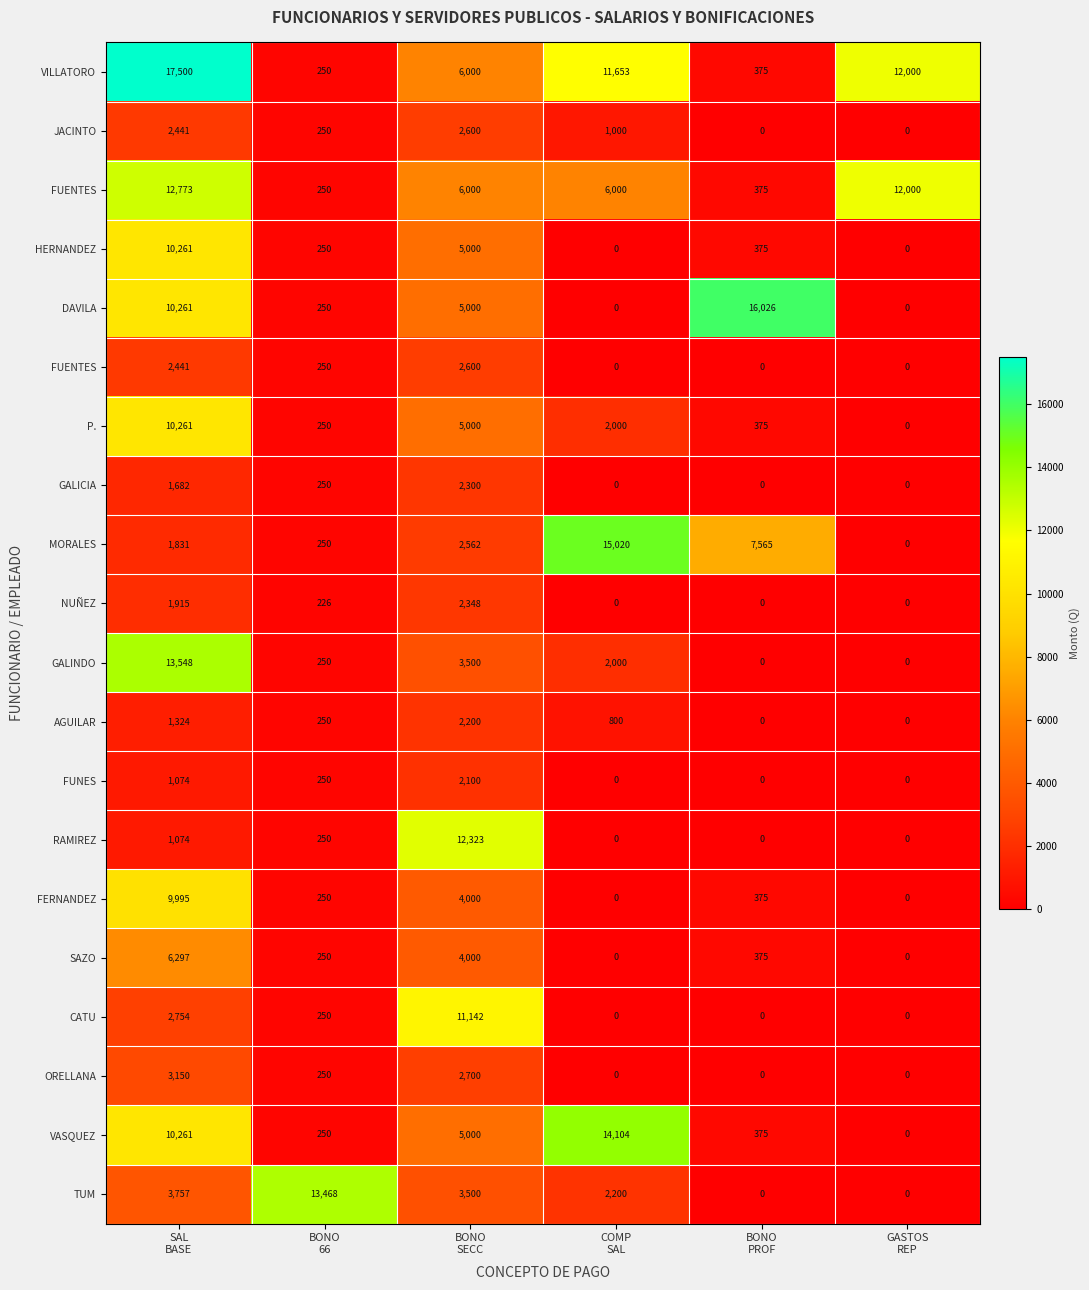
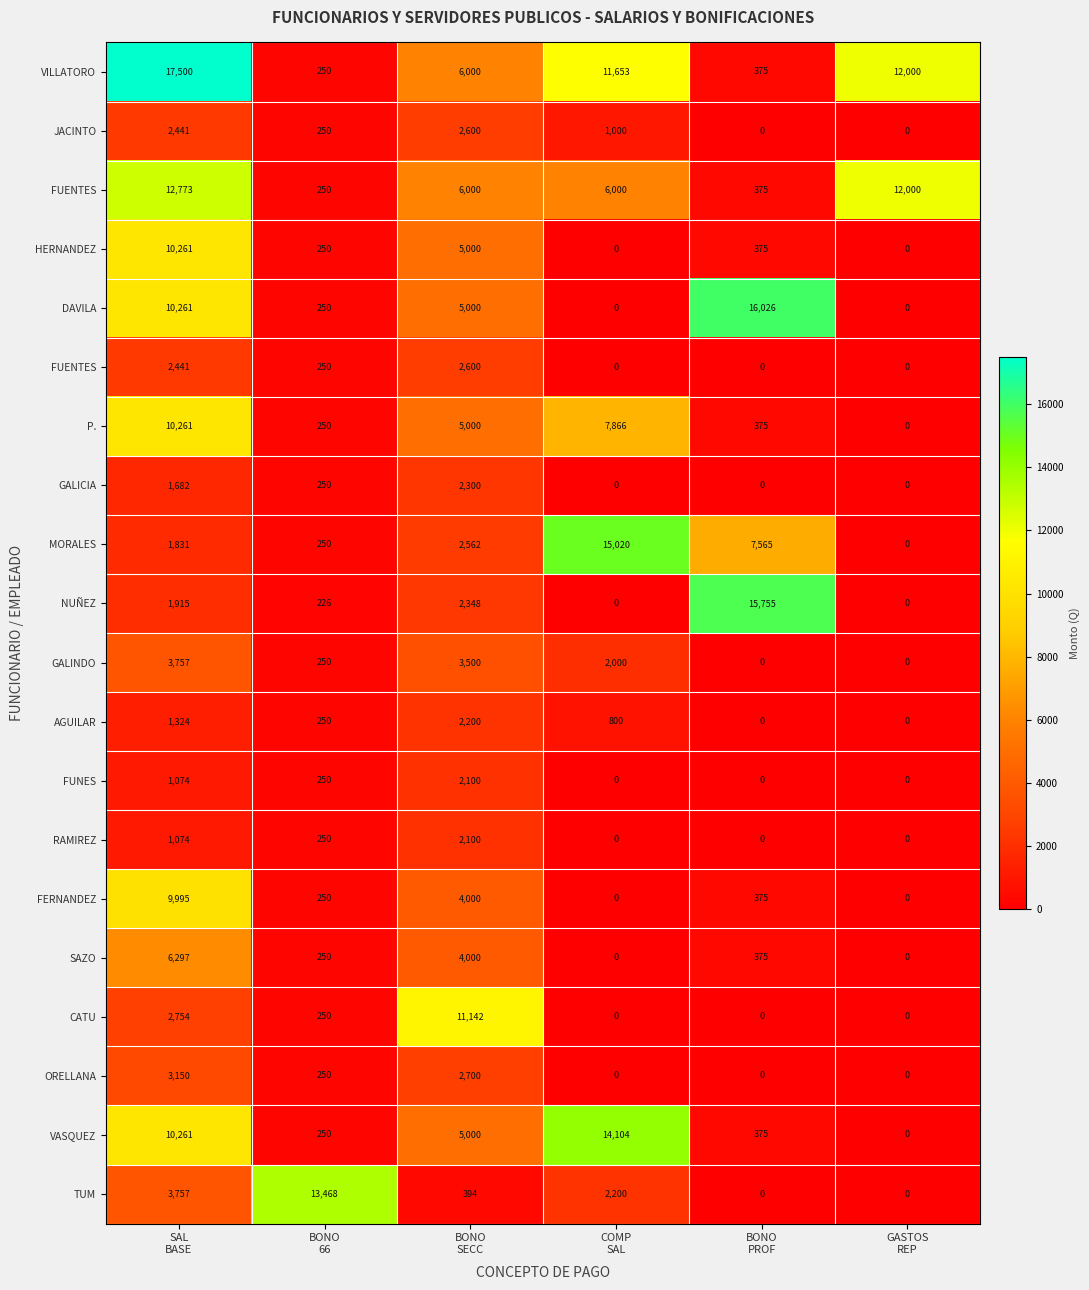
P., COMP SAL: 2,000 -> 7,866
NUÑEZ, BONO PROF: 0 -> 15,755
GALINDO, SAL BASE: 13,548 -> 3,757
RAMIREZ, BONO SECC: 12,323 -> 2,100
TUM, BONO SECC: 3,500 -> 394
